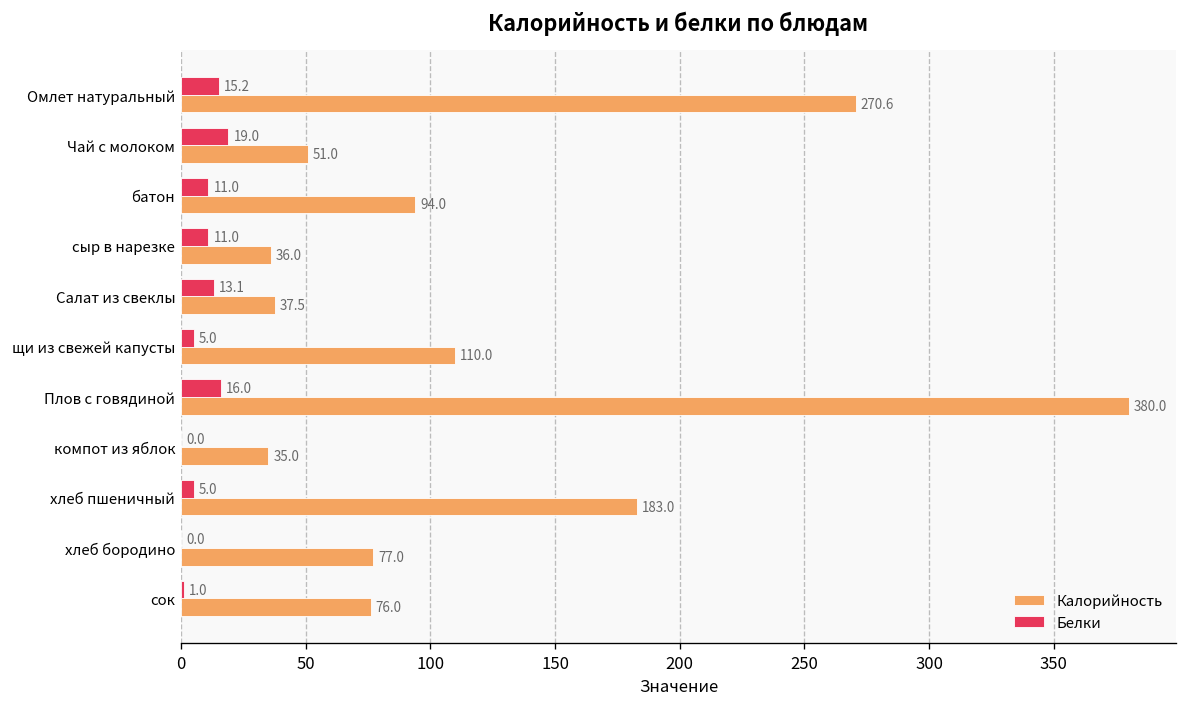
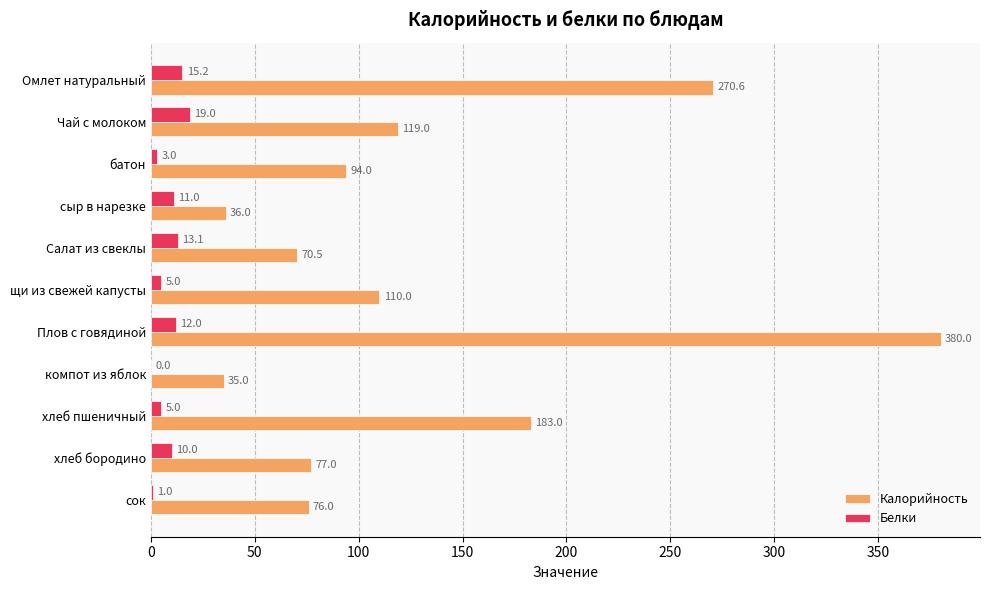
Калорийность, Чай с молоком: 51.0 -> 119.0
Белки, батон: 11.0 -> 3.0
Калорийность, Салат из свеклы: 37.5 -> 70.5
Белки, Плов с говядиной: 16.0 -> 12.0
Белки, хлеб бородино: 0.0 -> 10.0
